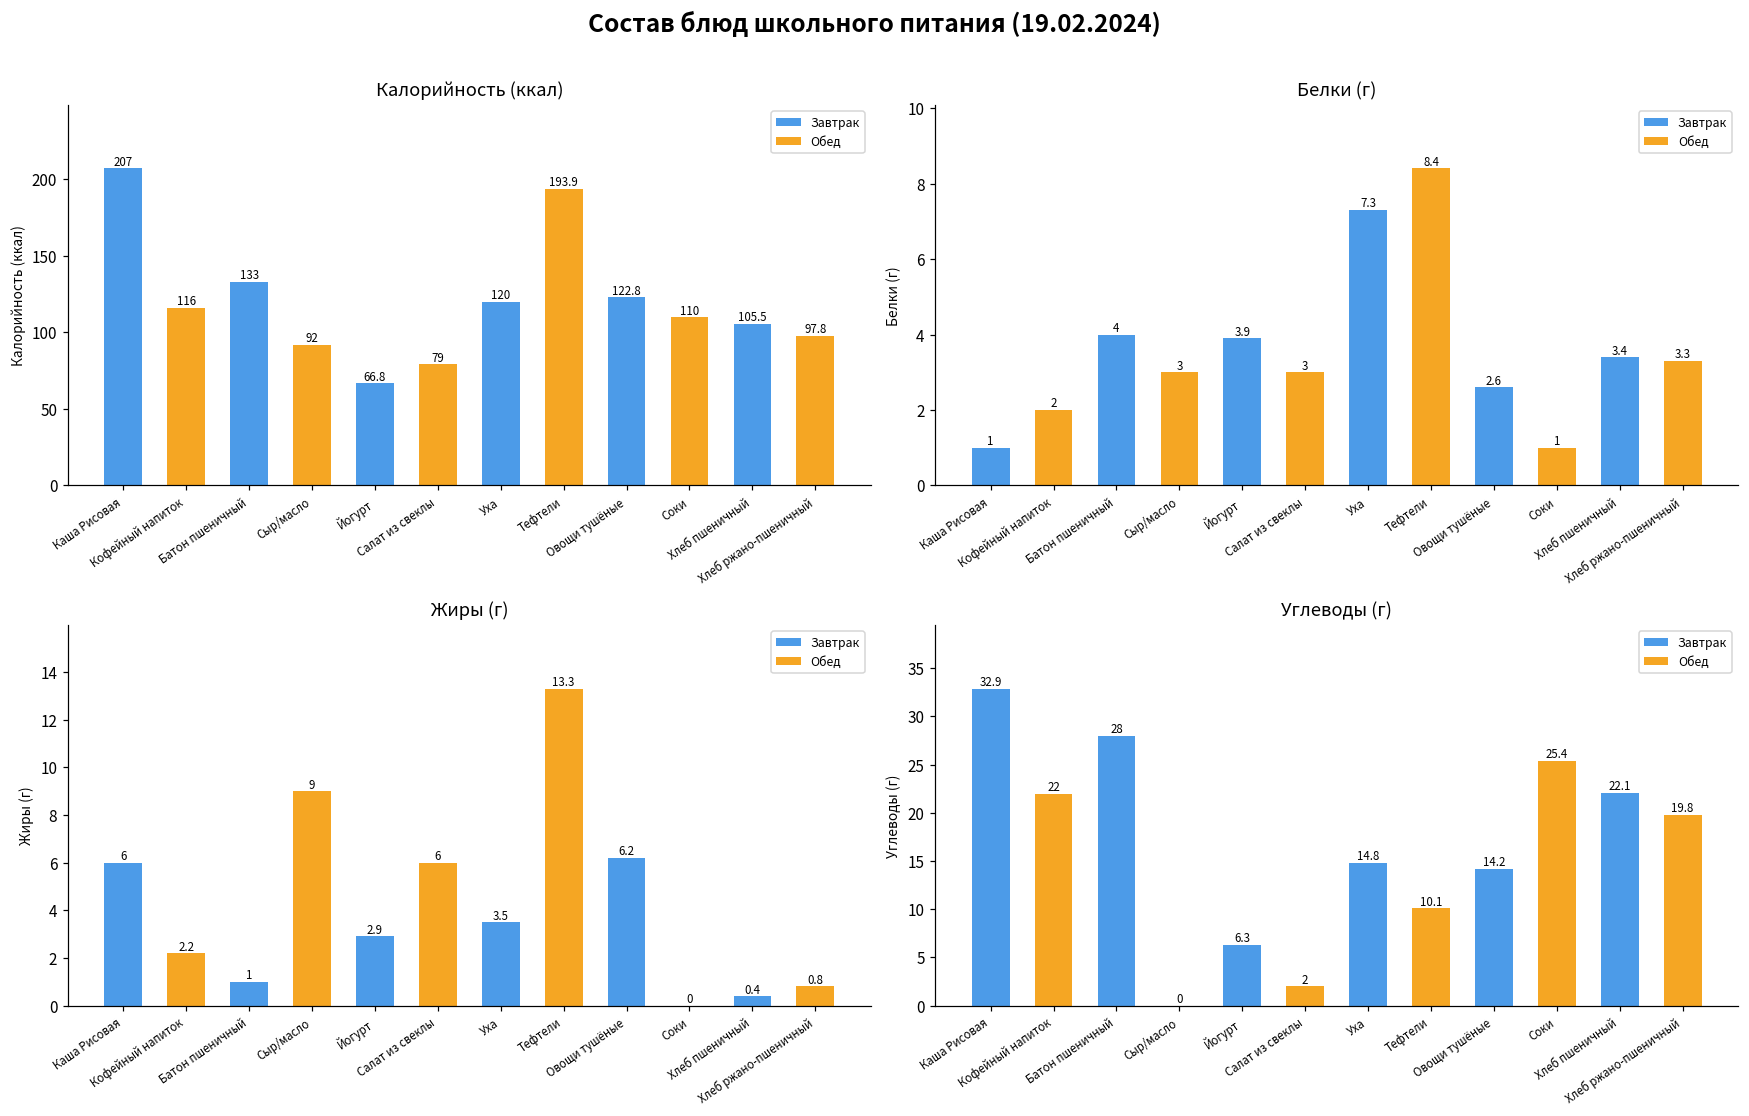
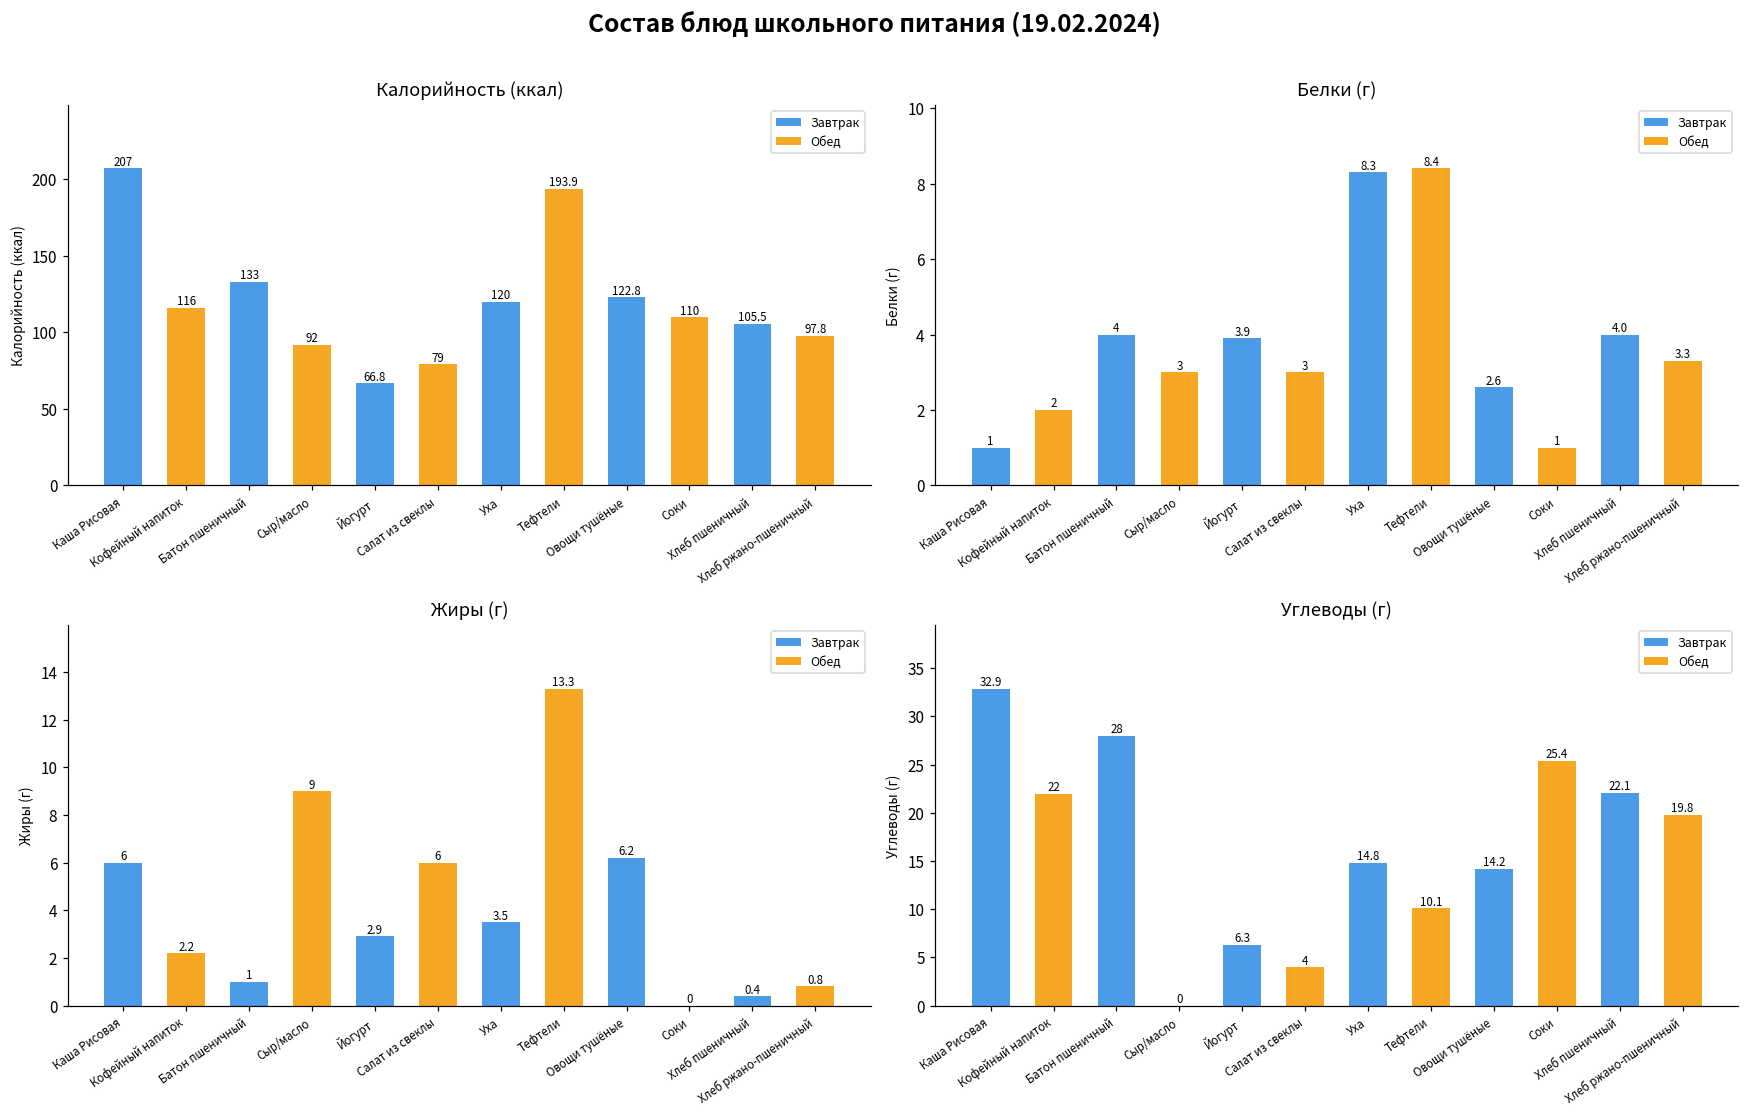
Белки (г), Уха: 7.3 -> 8.3
Белки (г), Хлеб пшеничный: 3.4 -> 4.0
Углеводы (г), Салат из свеклы: 2 -> 4
